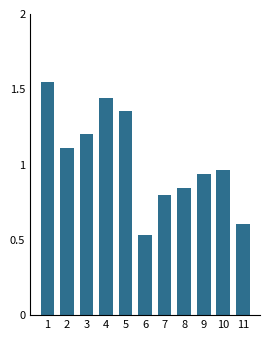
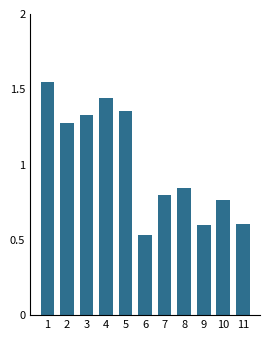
2: 1.11 -> 1.28
3: 1.20 -> 1.33
9: 0.94 -> 0.60
10: 0.97 -> 0.76
